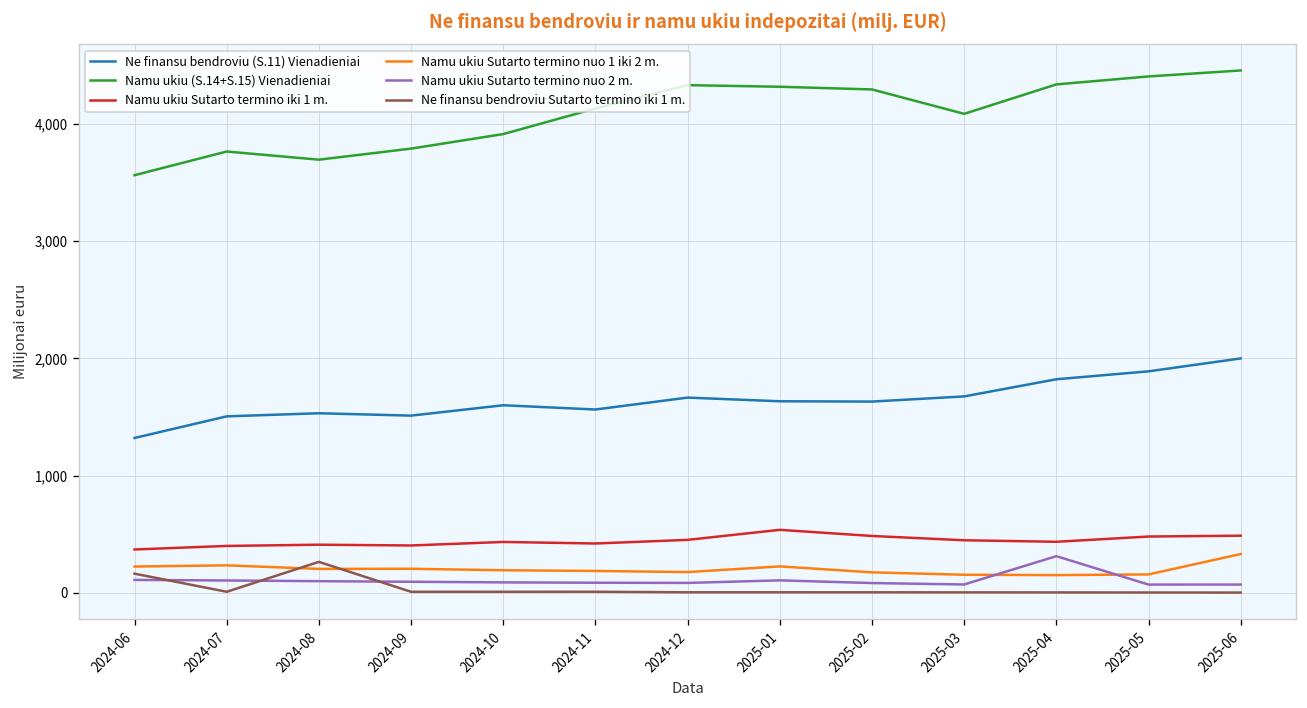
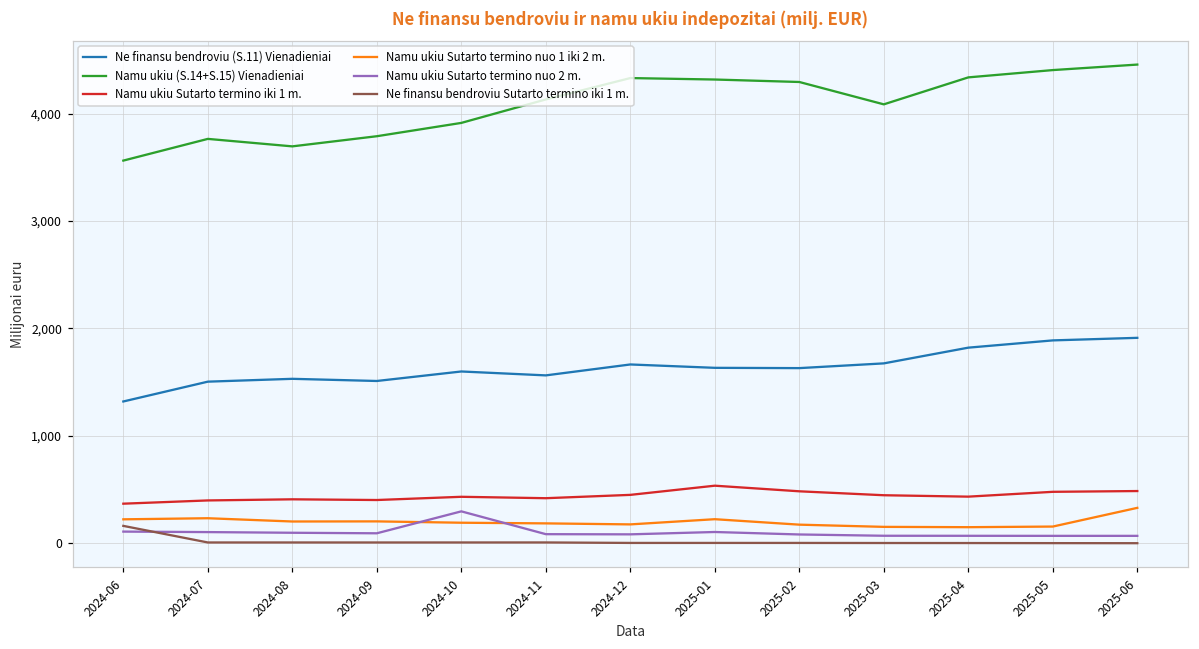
Ne finansu bendroviu Sutarto termino iki 1 m., 2024-08: 300 -> 0
Namu ukiu Sutarto termino nuo 2 m., 2024-10: 100 -> 300
Namu ukiu Sutarto termino nuo 2 m., 2025-04: 300 -> 100
Ne finansu bendroviu (S.11) Vienadieniai, 2025-06: 2,000 -> 1,900
